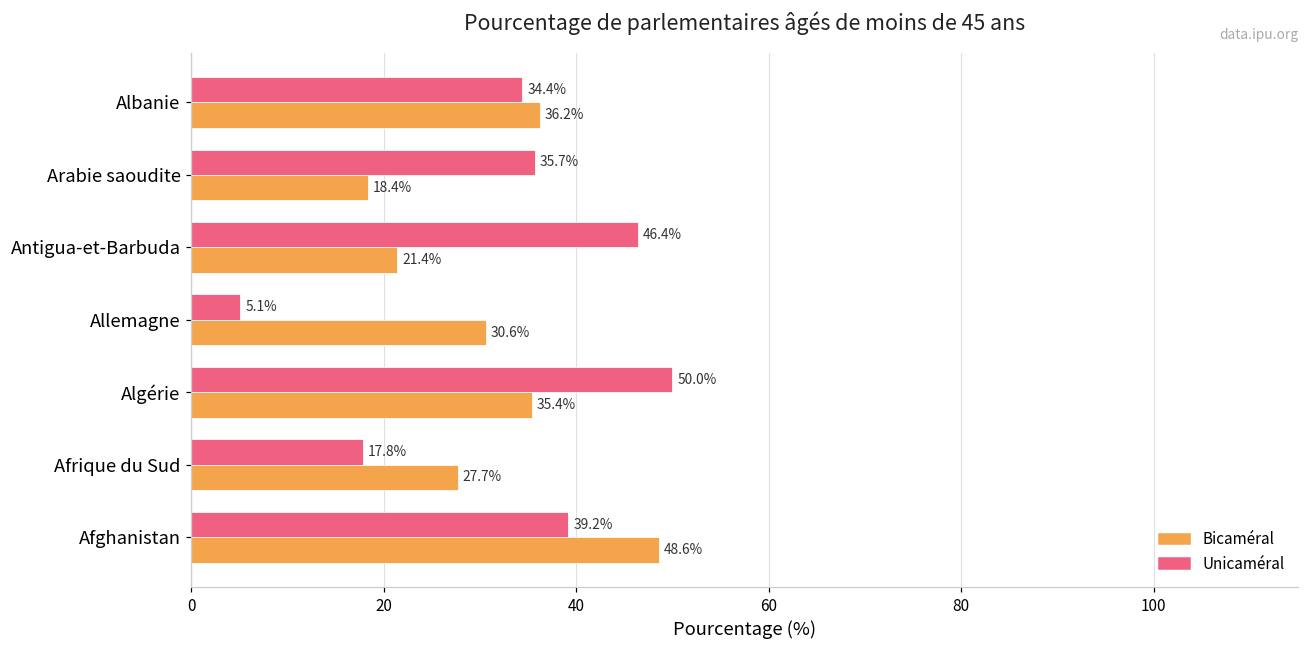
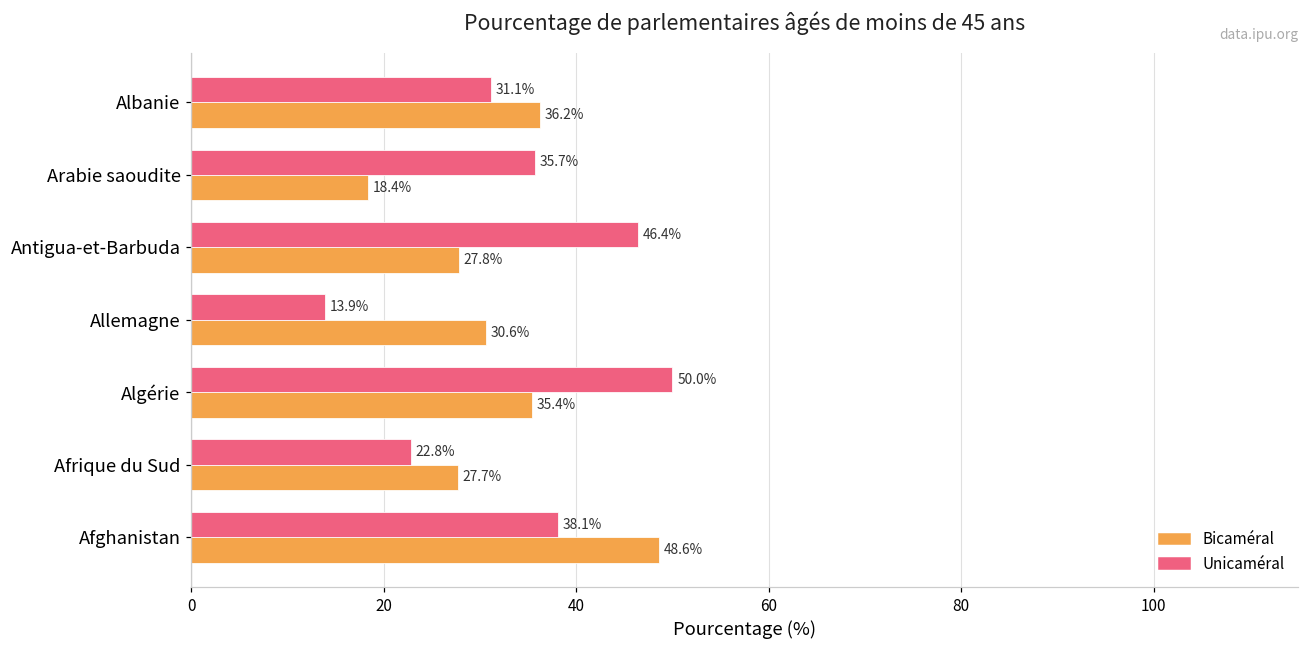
Unicaméral, Albanie: 34.4% -> 31.1%
Bicaméral, Antigua-et-Barbuda: 21.4% -> 27.8%
Unicaméral, Allemagne: 5.1% -> 13.9%
Unicaméral, Afrique du Sud: 17.8% -> 22.8%
Unicaméral, Afghanistan: 39.2% -> 38.1%
